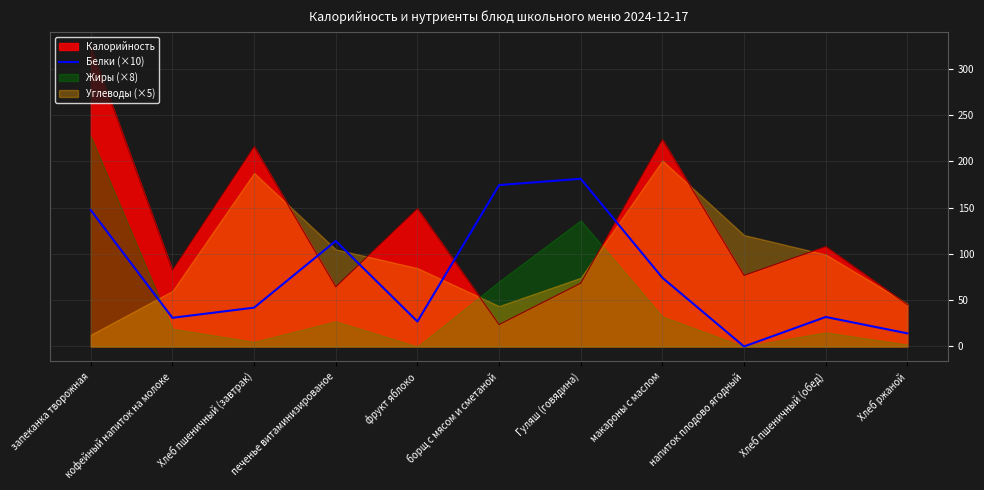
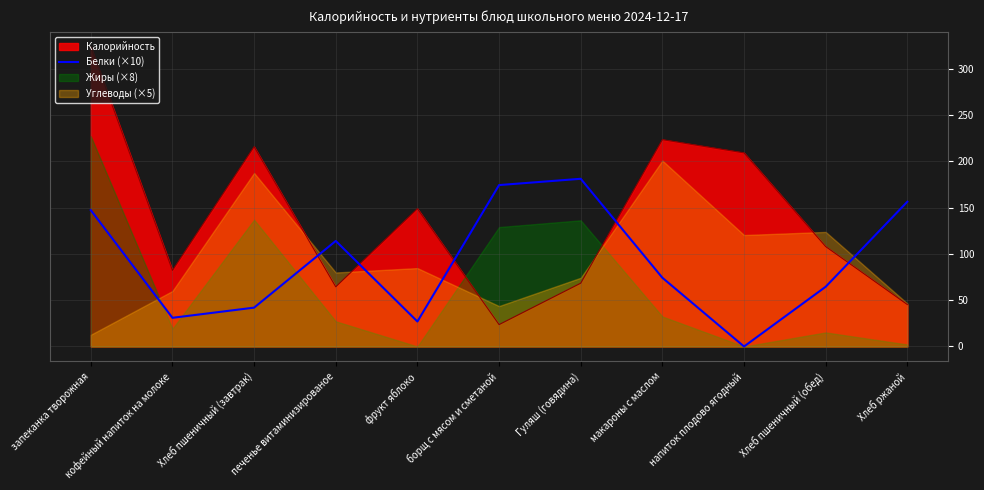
Жиры (×8), Хлеб пшеничный (завтрак): 10 -> 140
Углеводы (×5), печенье витаминизированое: 110 -> 80
Жиры (×8), борщ с мясом и сметаной: 70 -> 130
Калорийность, напиток плодово ягодный: 80 -> 210
Белки (×10), Хлеб пшеничный (обед): 30 -> 60
Углеводы (×5), Хлеб пшеничный (обед): 100 -> 120
Белки (×10), Хлеб ржаной: 10 -> 160
